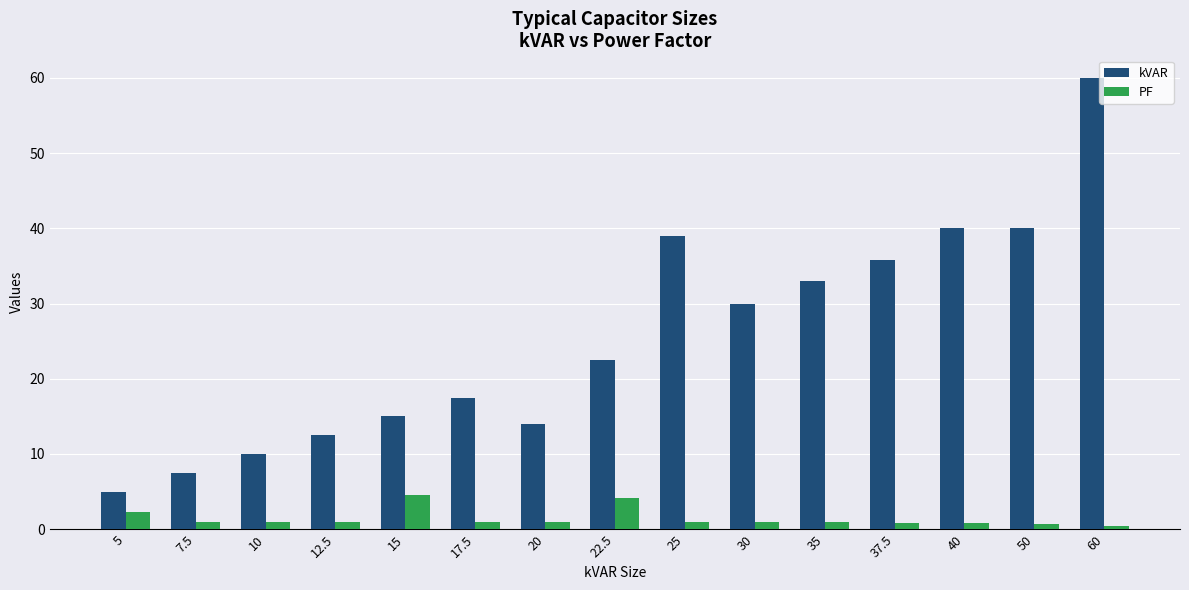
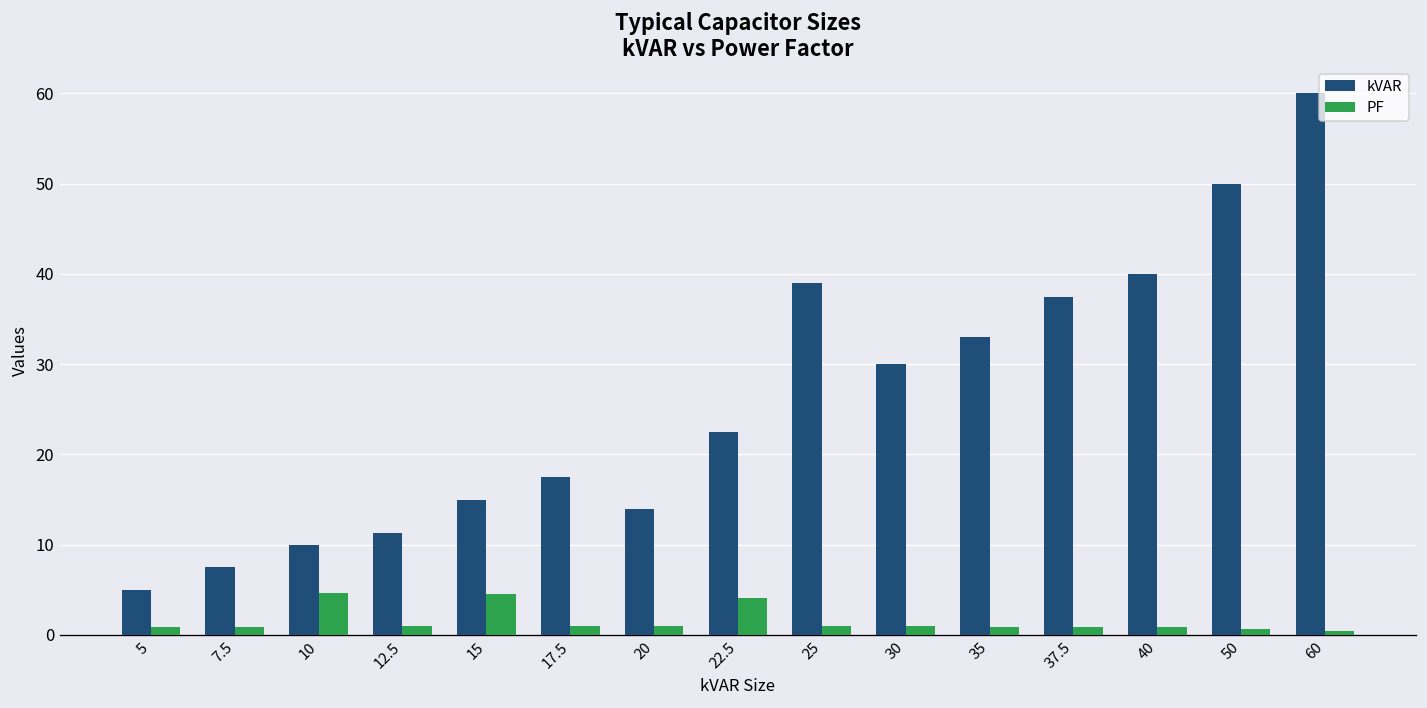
PF, 5: 2 -> 1
PF, 10: 1 -> 5
kVAR, 12.5: 13 -> 11
kVAR, 37.5: 36 -> 38
kVAR, 50: 40 -> 50
